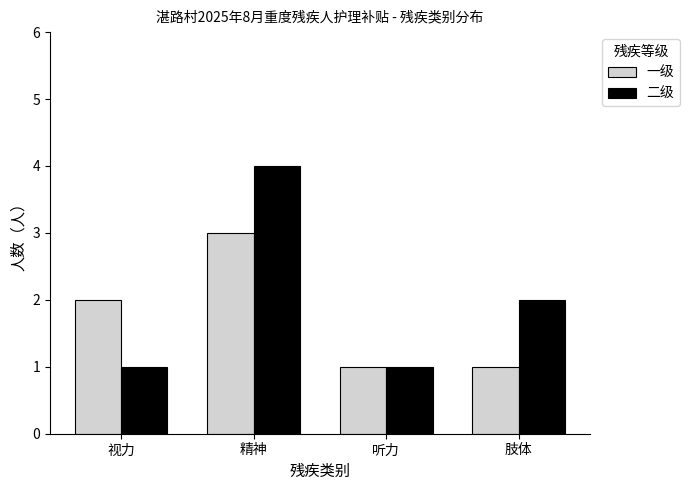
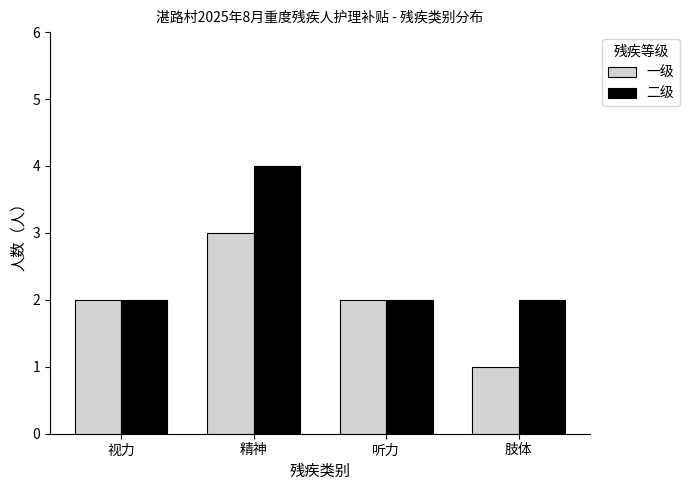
二级, 视力: 1 -> 2
一级, 听力: 1 -> 2
二级, 听力: 1 -> 2
